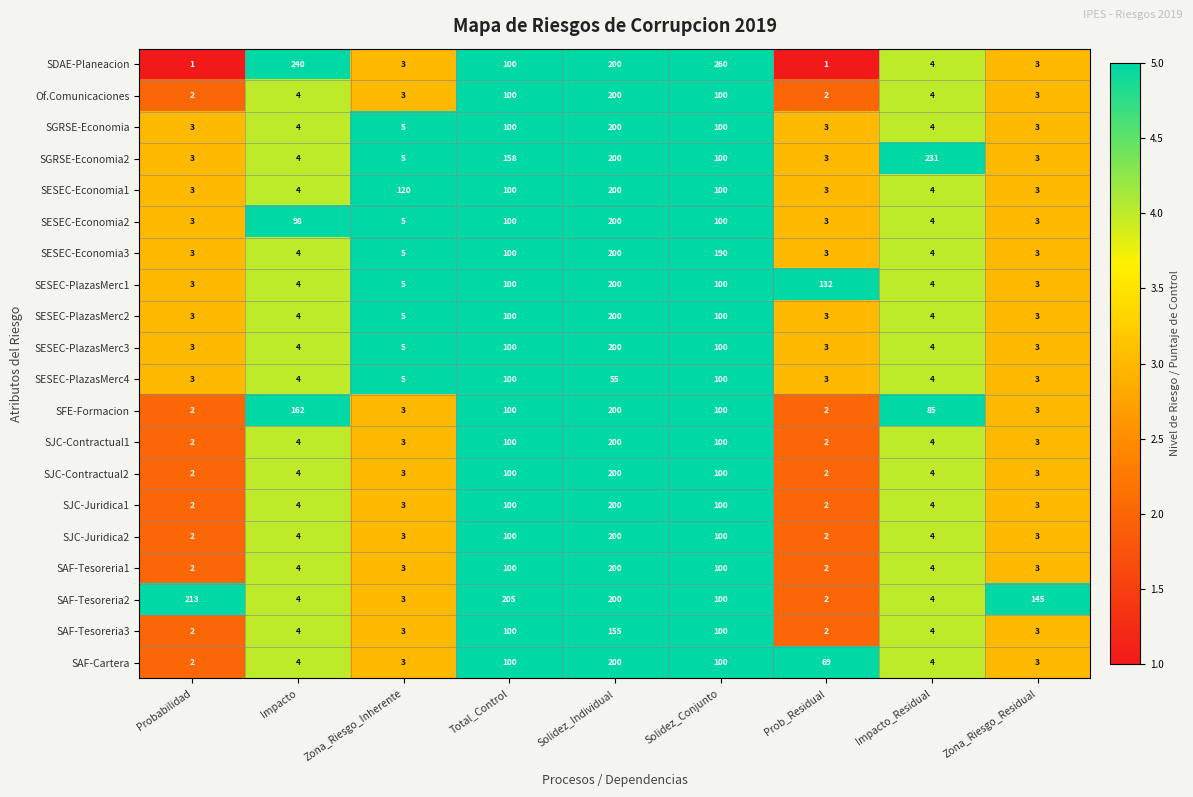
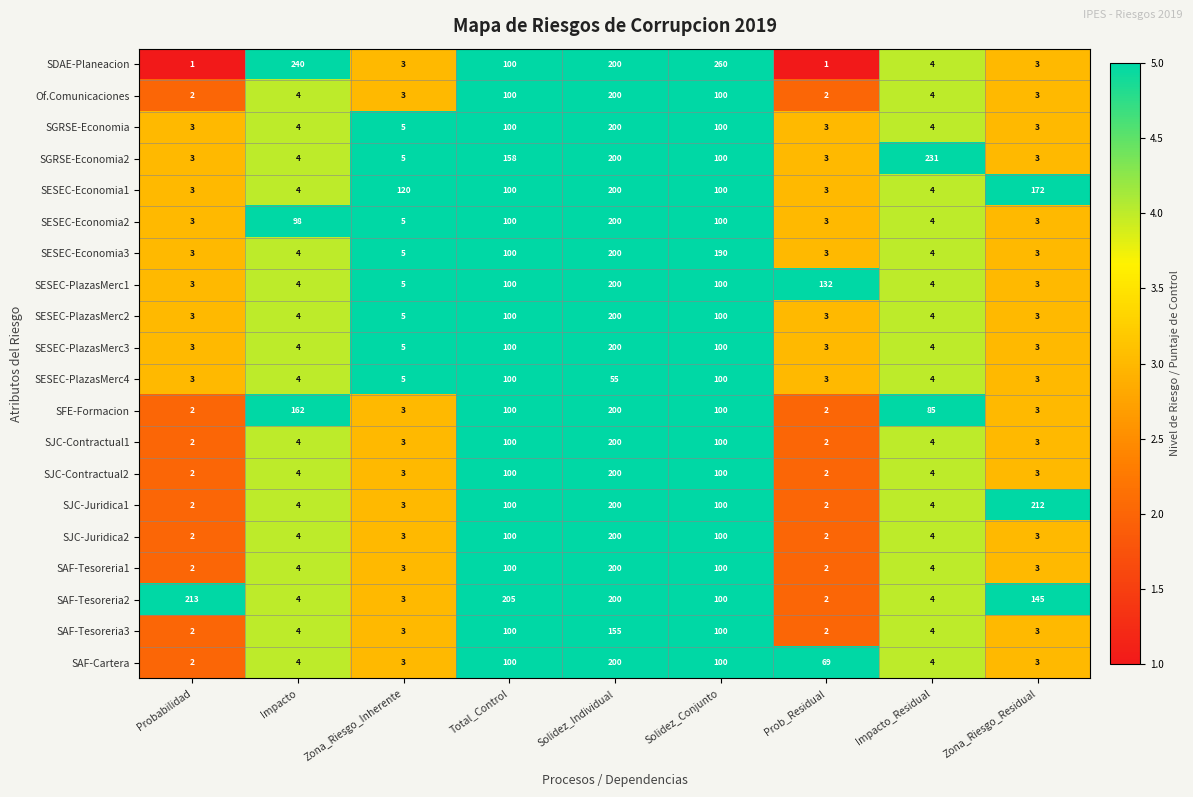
SESEC-Economia1, Zona_Riesgo_Residual: 3 -> 172
SJC-Juridica1, Zona_Riesgo_Residual: 3 -> 212
